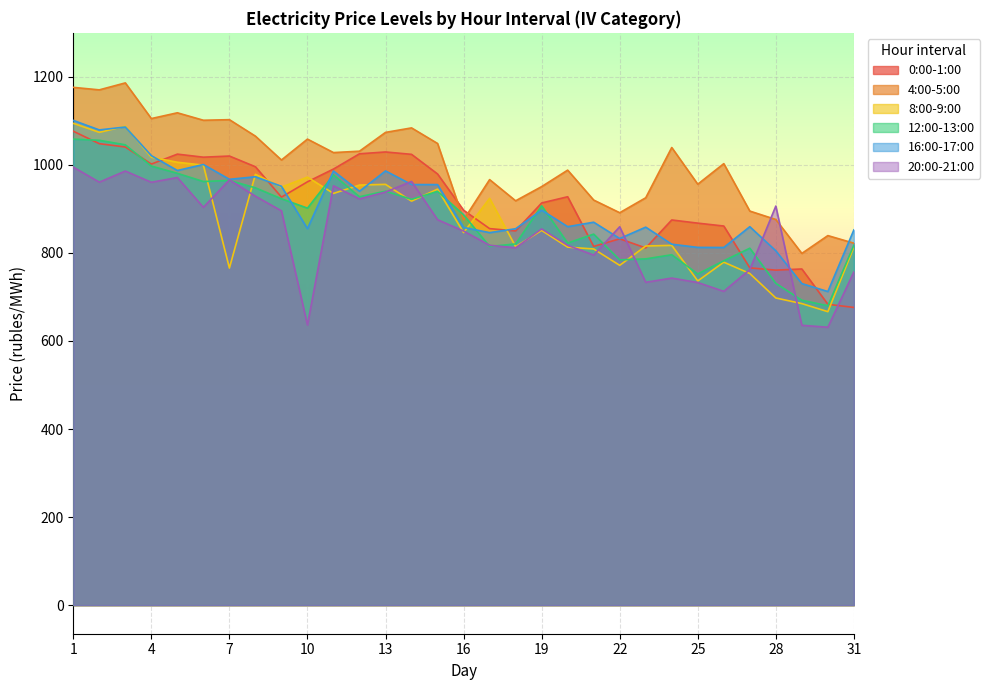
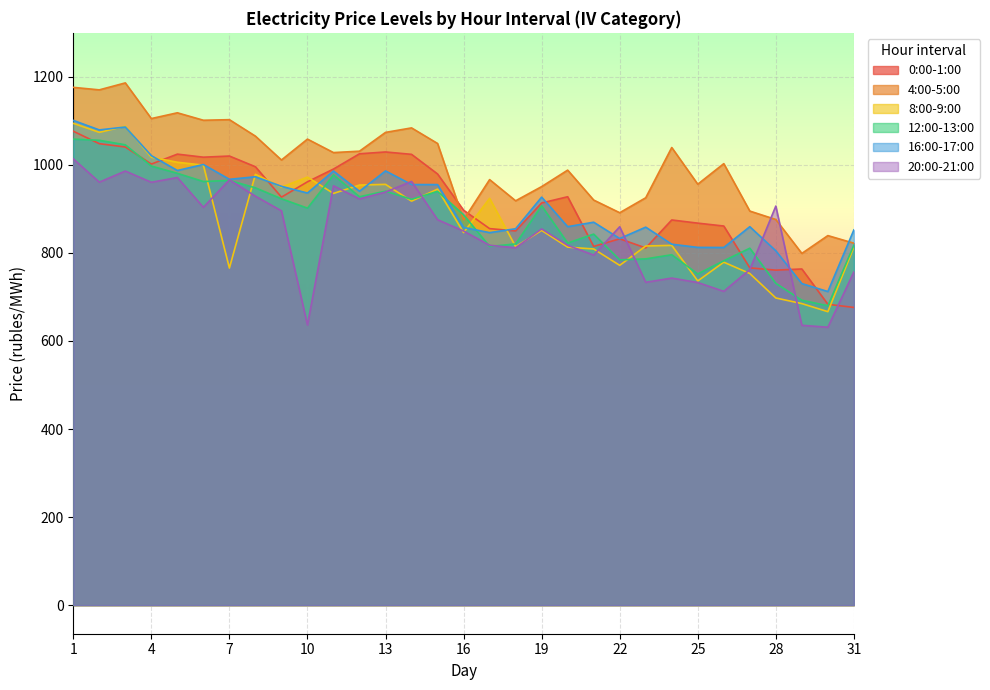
20:00-21:00, 1: 990 -> 1010
16:00-17:00, 10: 860 -> 940
16:00-17:00, 19: 900 -> 930
